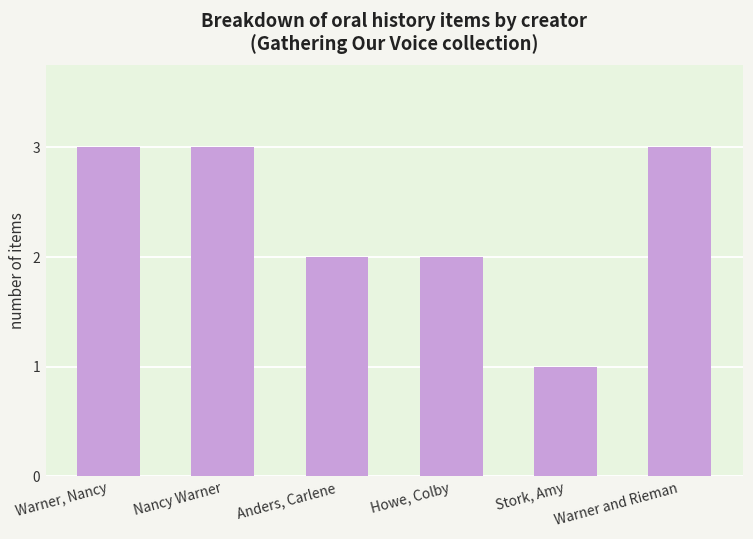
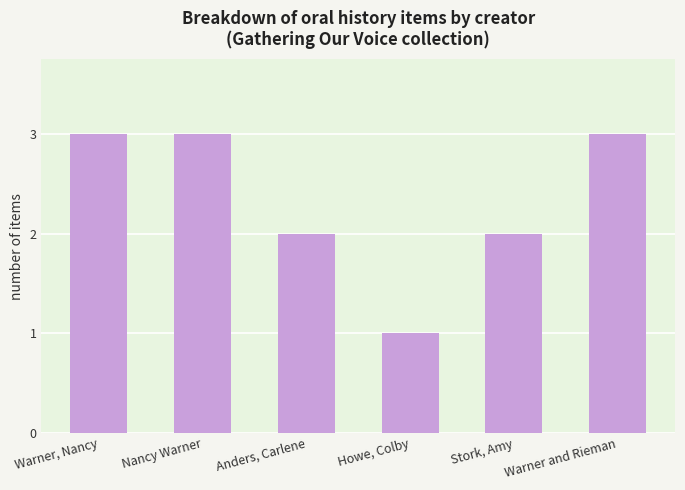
Howe, Colby: 2 -> 1
Stork, Amy: 1 -> 2
